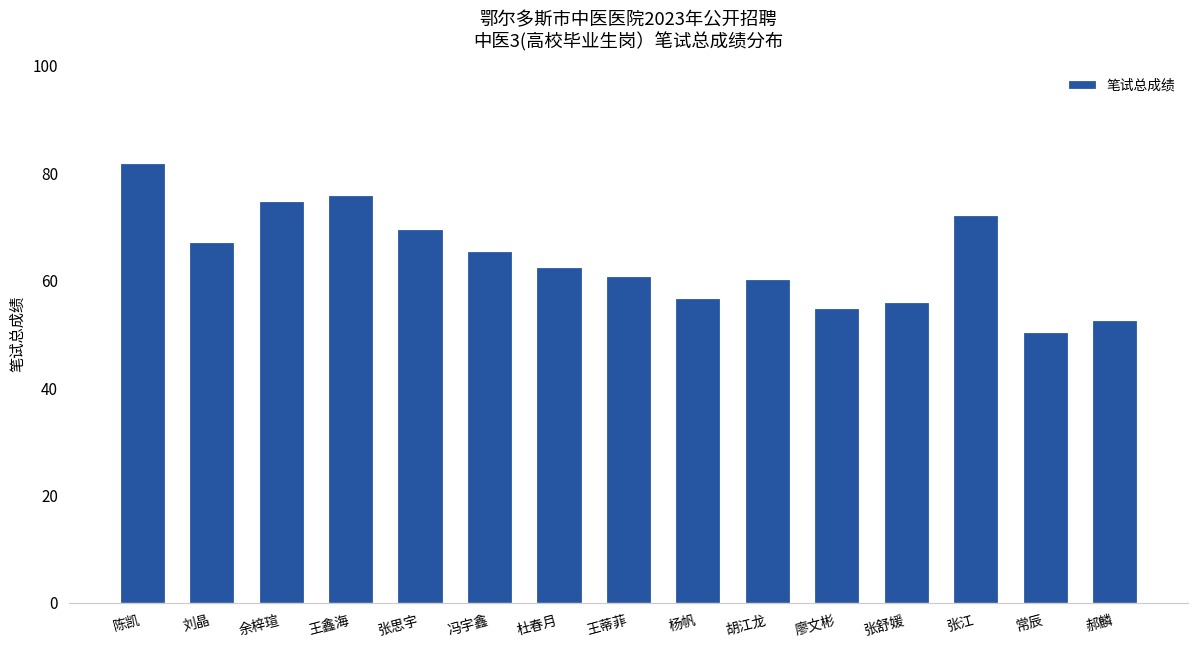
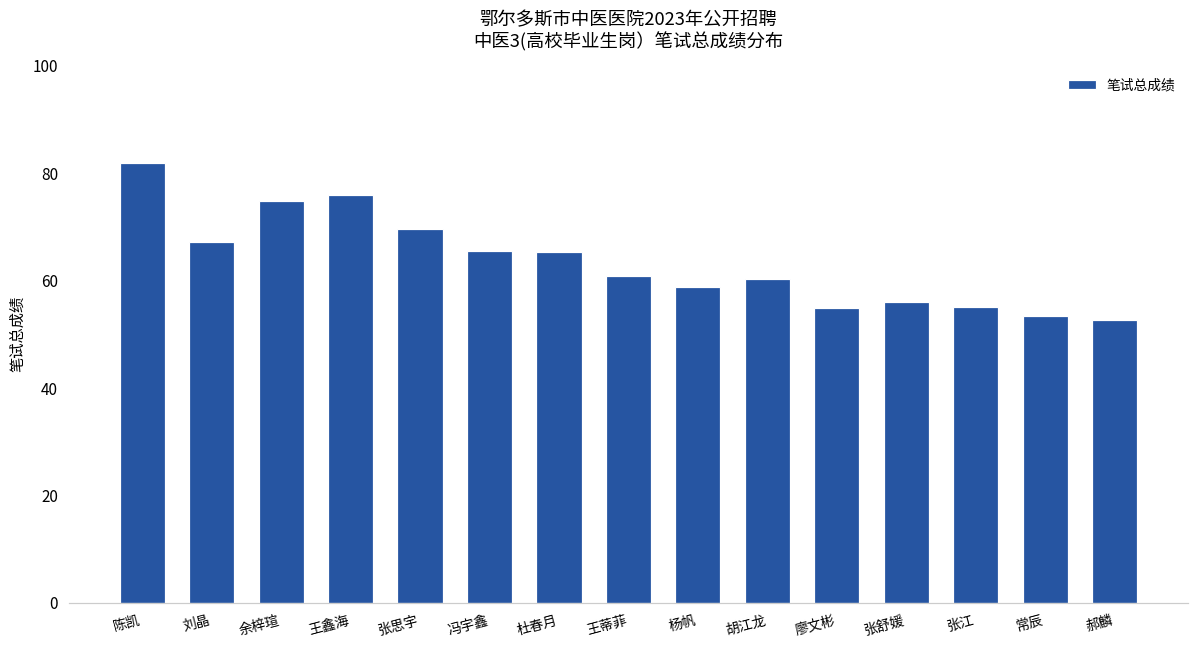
杜春月: 62 -> 65
杨帆: 57 -> 59
张江: 72 -> 55
常辰: 50 -> 53
